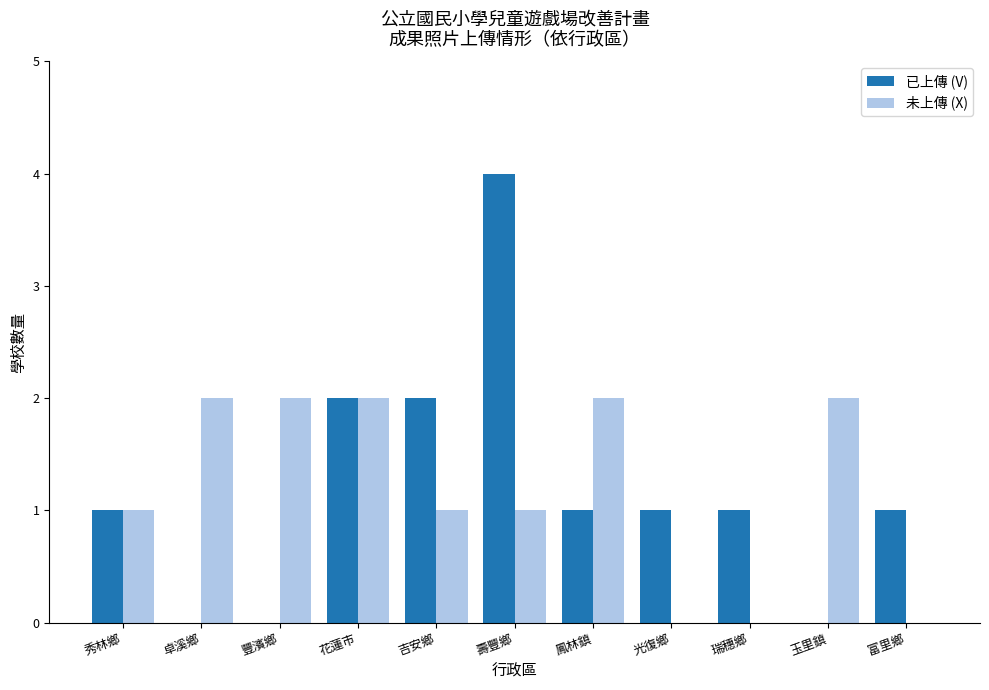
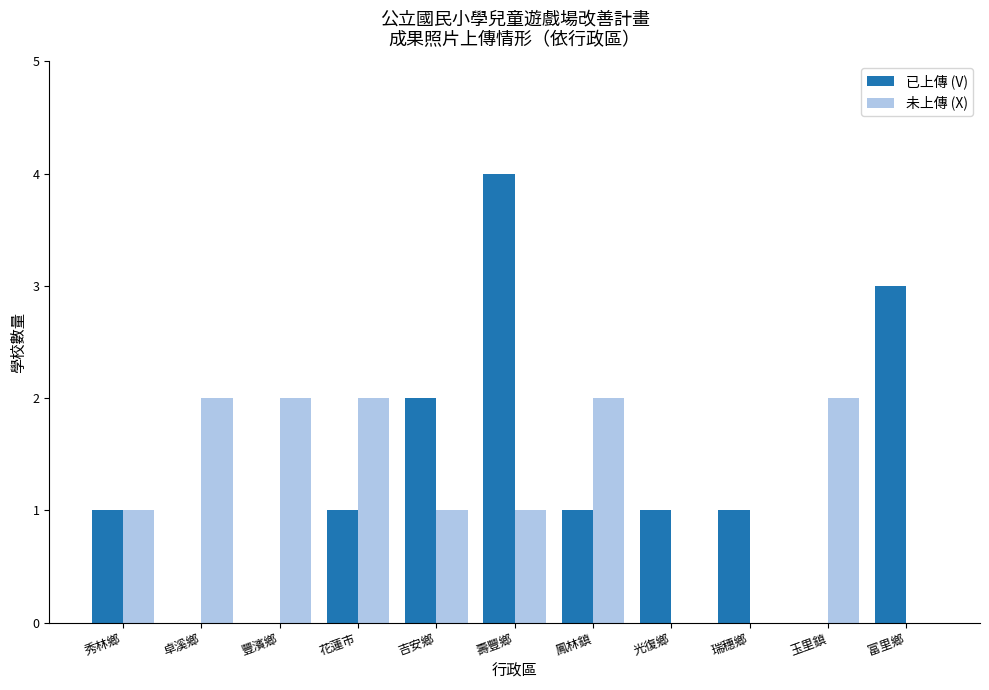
已上傳 (V), 花蓮市: 2 -> 1
已上傳 (V), 富里鄉: 1 -> 3
